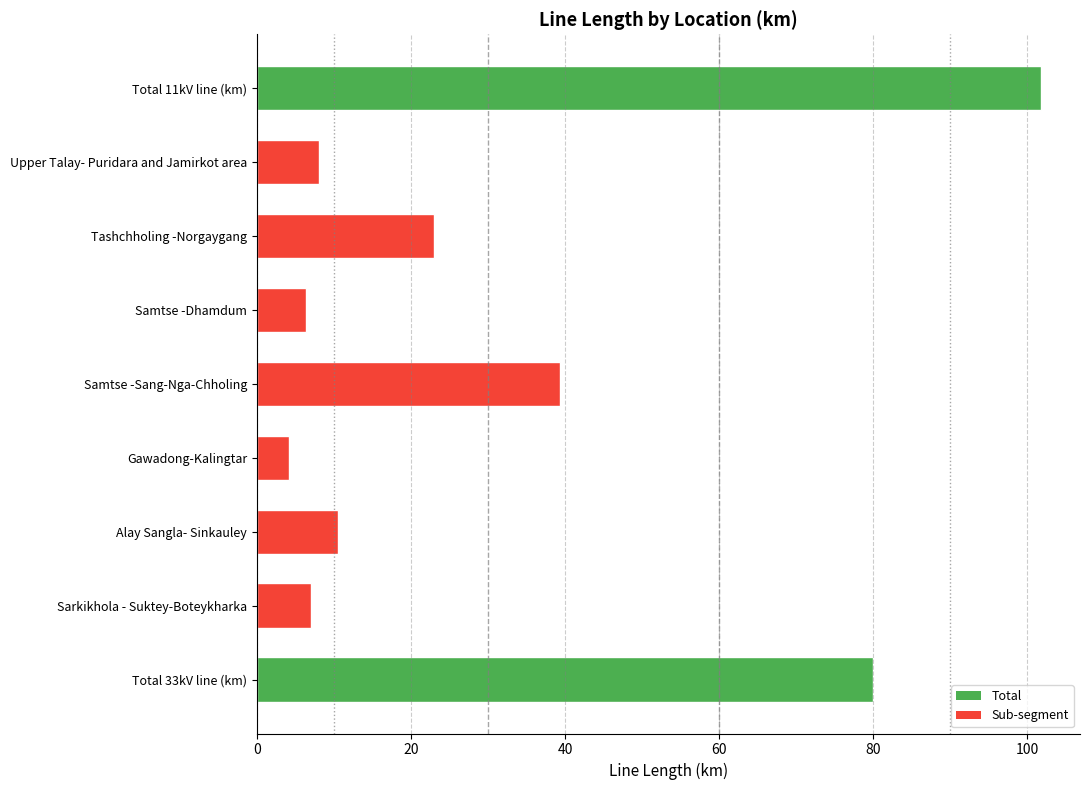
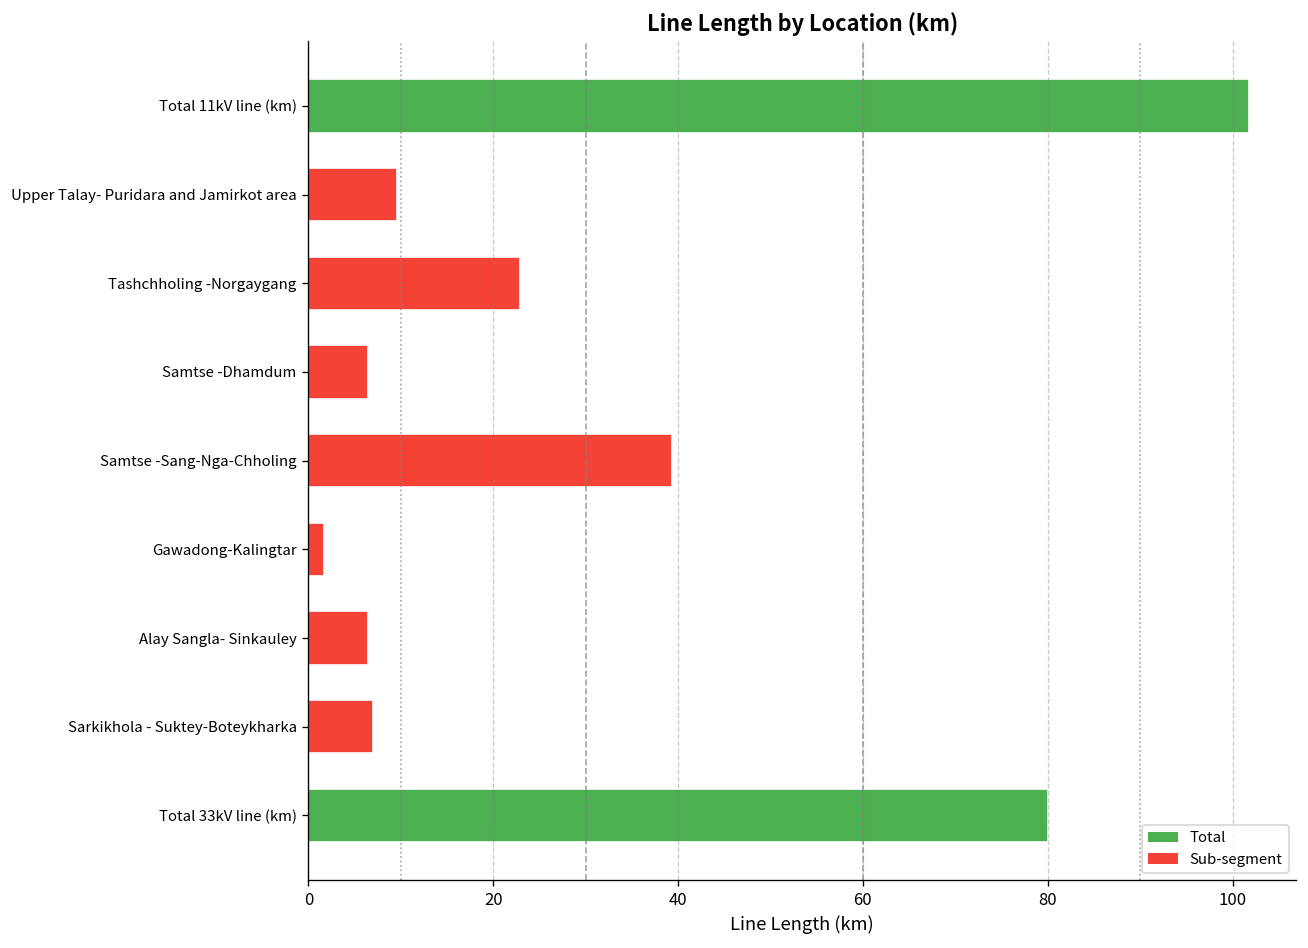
Upper Talay- Puridara and Jamirkot area: 8 -> 10
Gawadong-Kalingtar: 4 -> 2
Alay Sangla- Sinkauley: 11 -> 7
